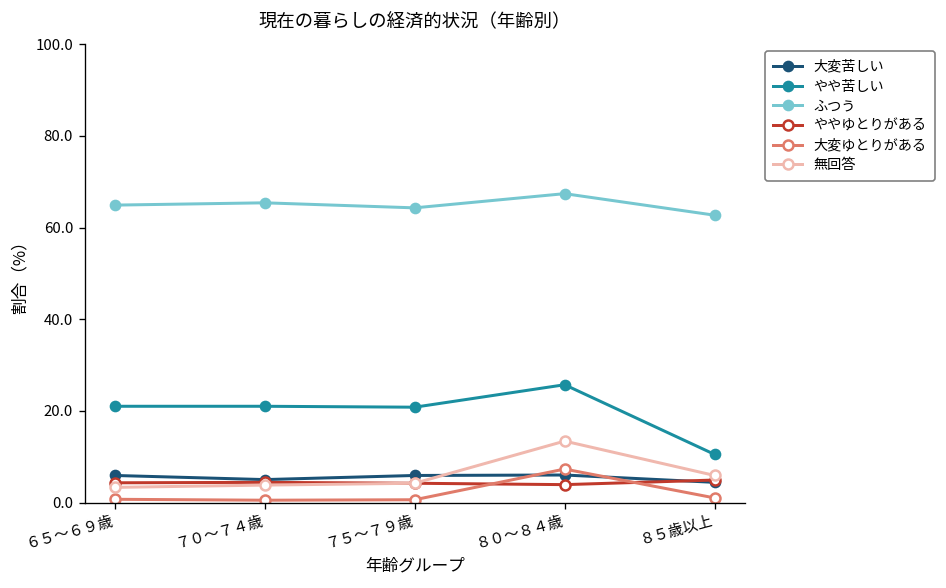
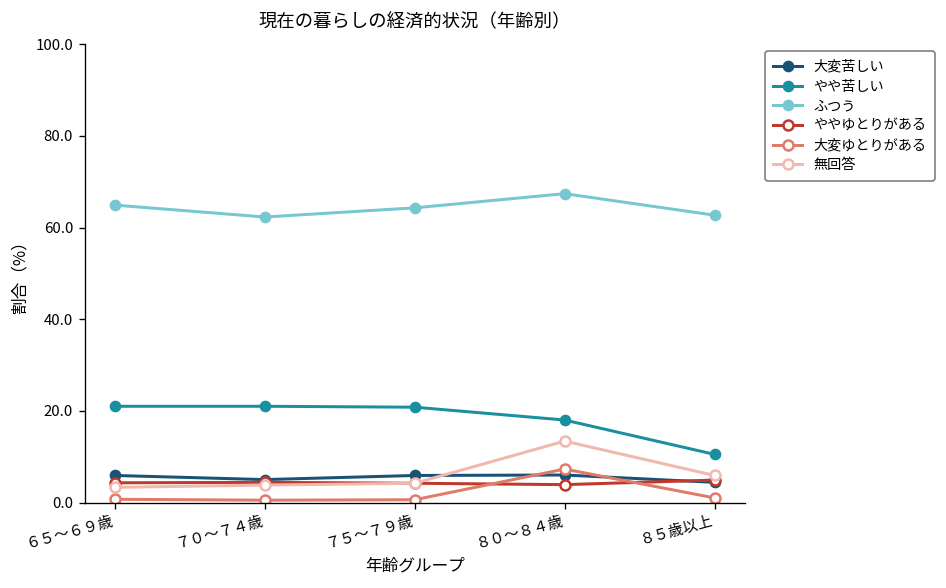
ふつう, ７０～７４歳: 65 -> 62
やや苦しい, ８０～８４歳: 26 -> 18
